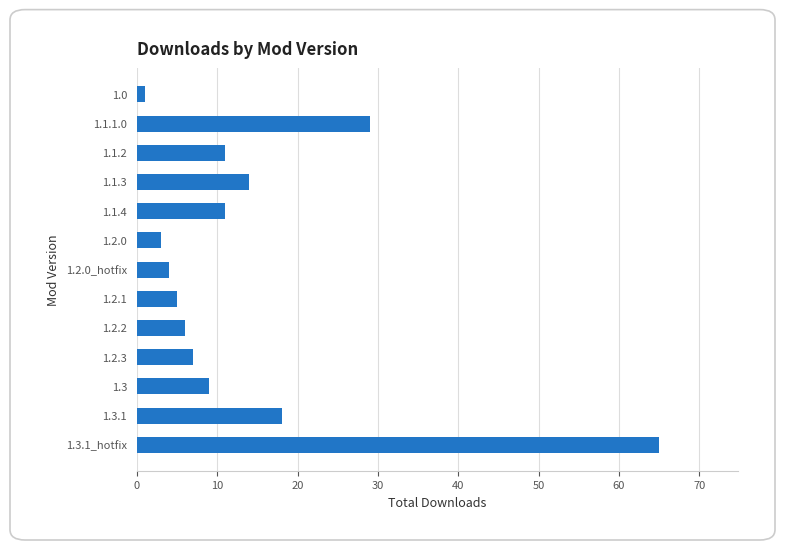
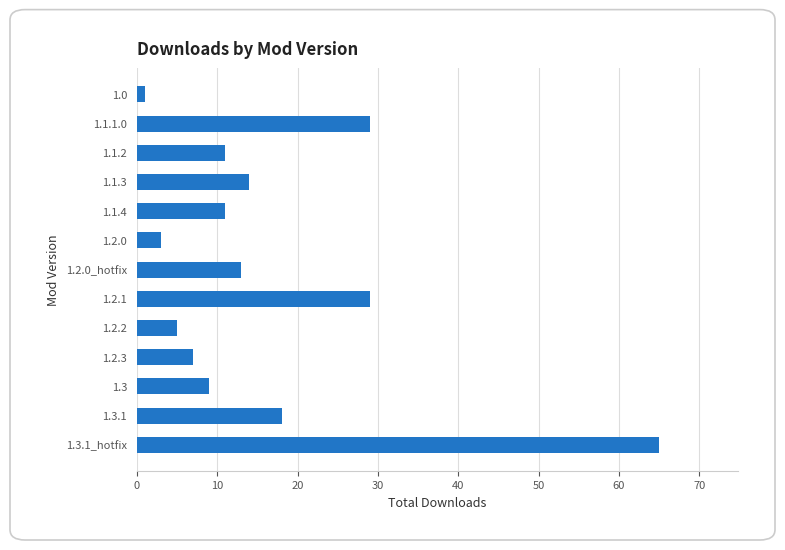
1.2.0_hotfix: 4 -> 13
1.2.1: 5 -> 29
1.2.2: 6 -> 5
